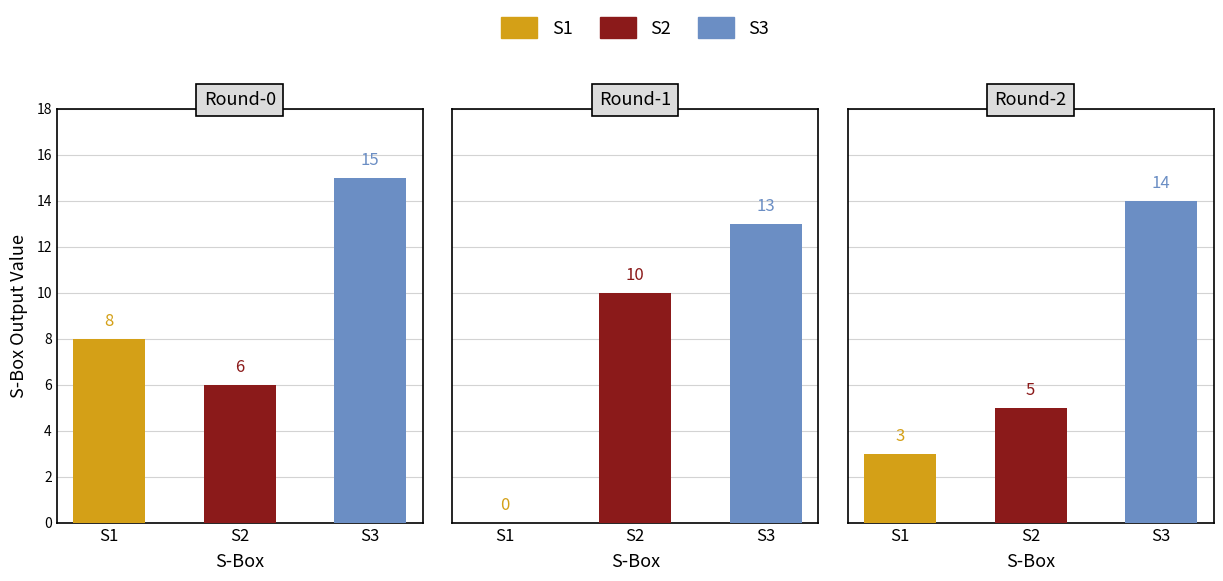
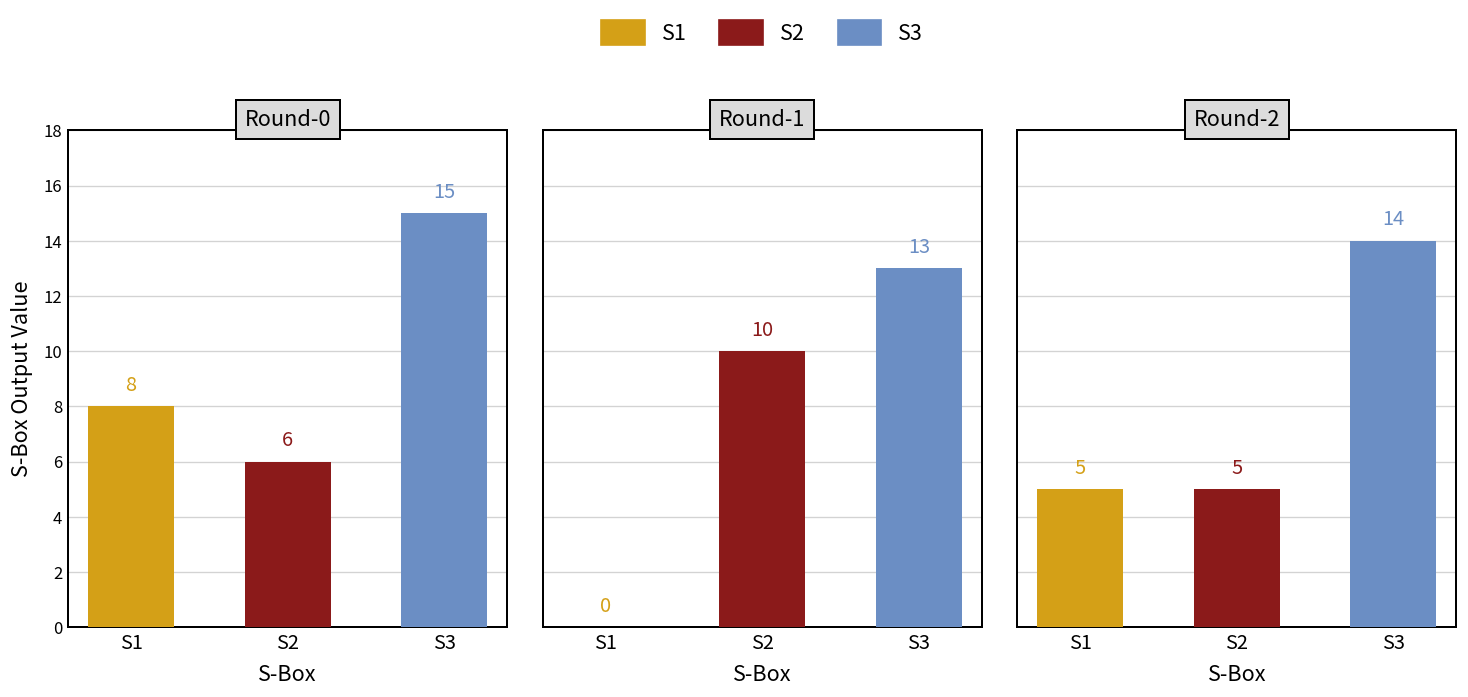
Round-2, S1: 3 -> 5
